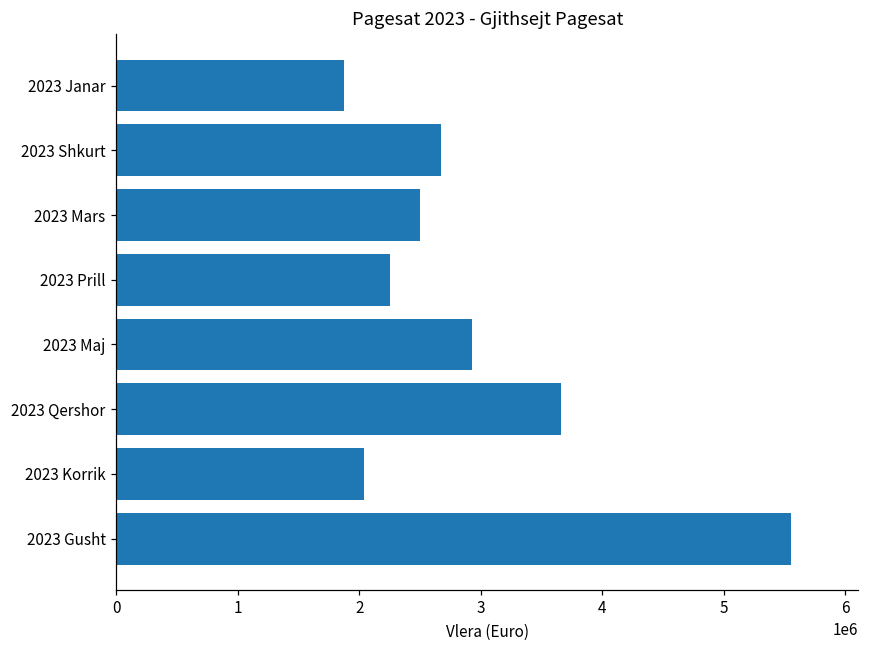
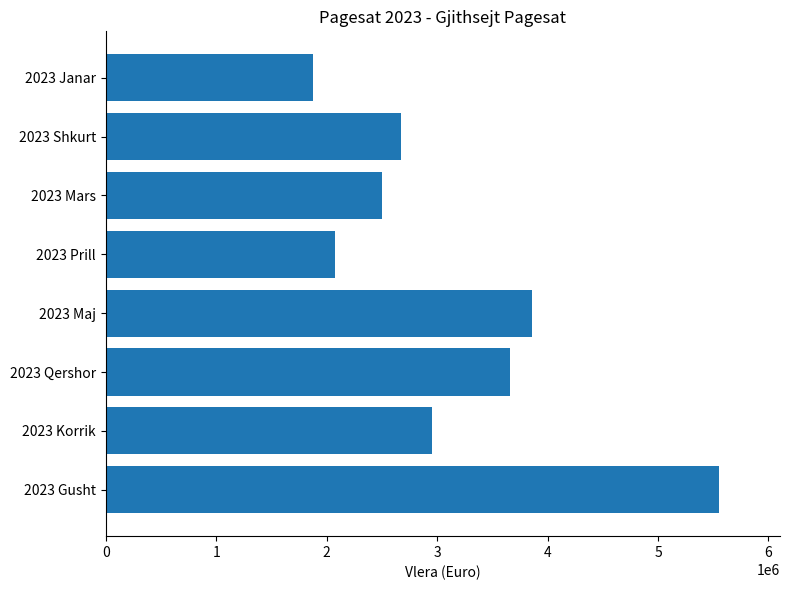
2023 Prill: 2250000 -> 2080000
2023 Maj: 2930000 -> 3850000
2023 Korrik: 2040000 -> 2960000
